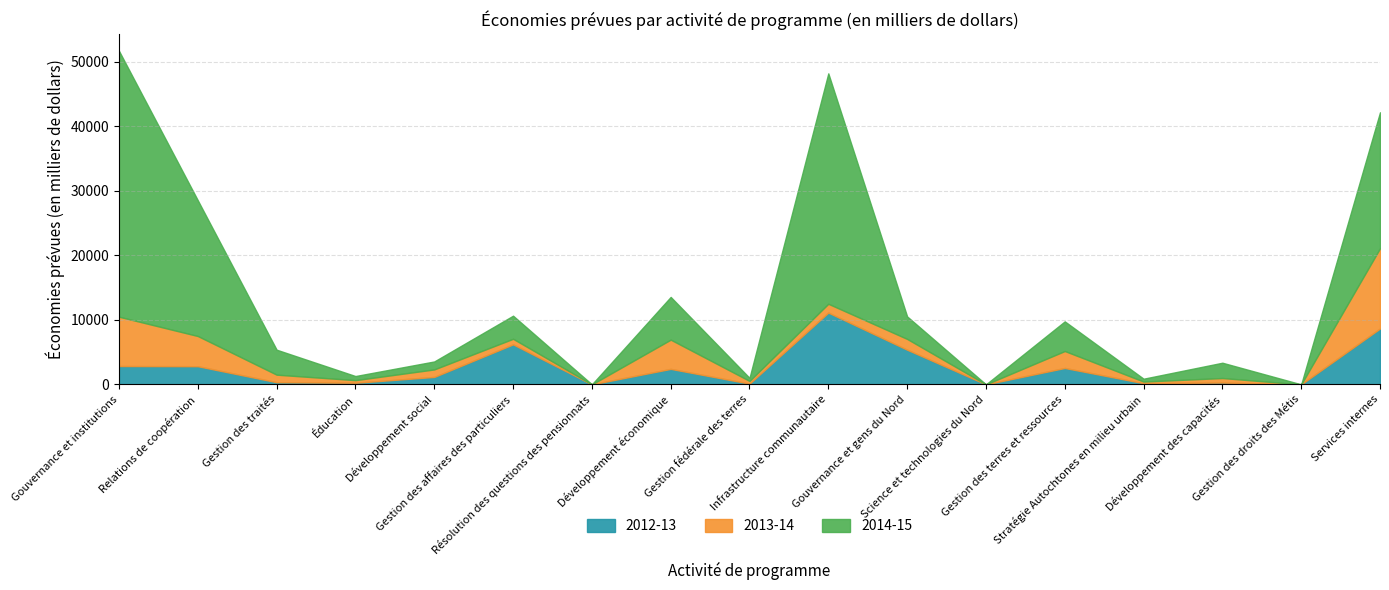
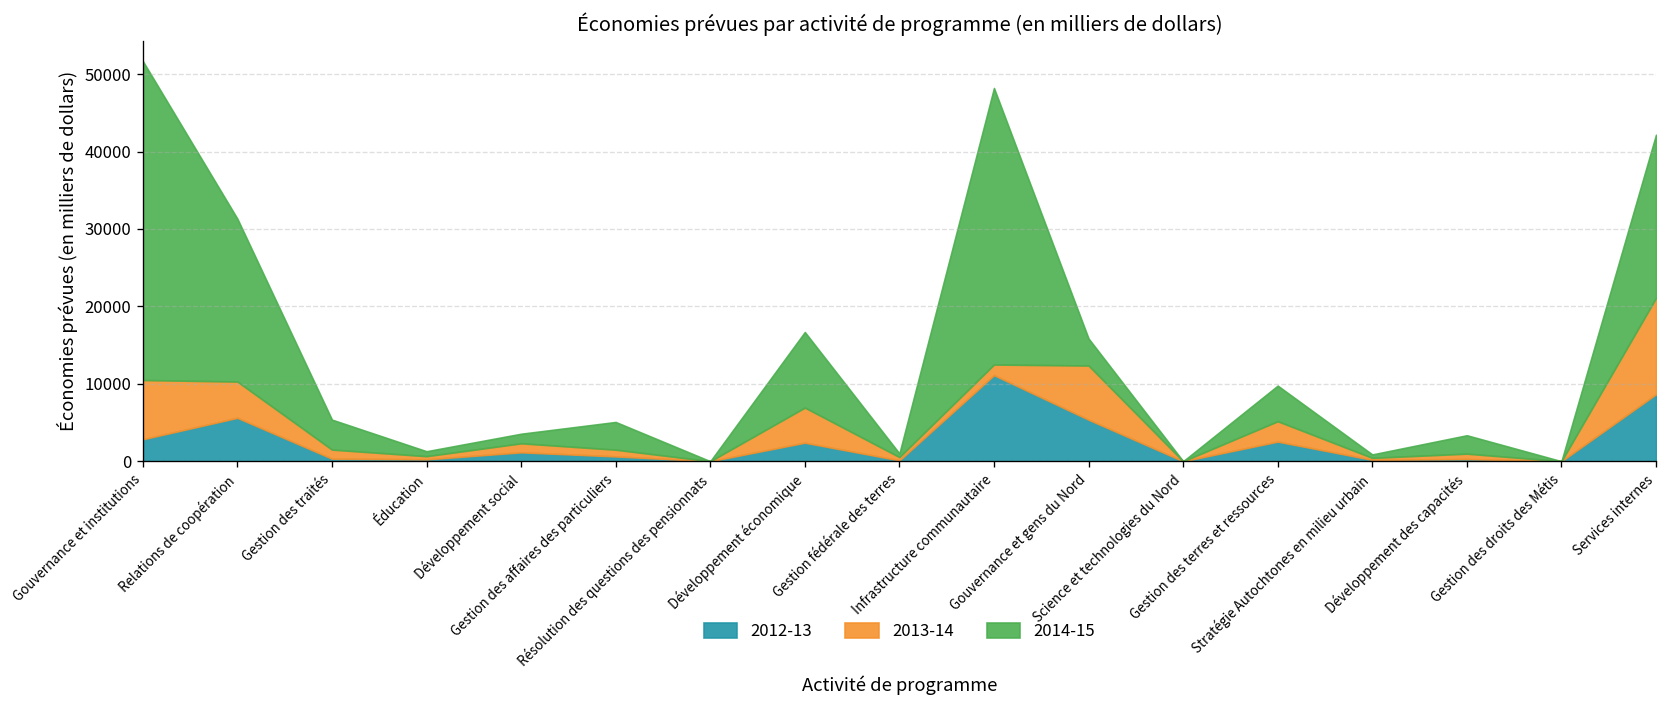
2012-13, Relations de coopération: 3000 -> 6000
2012-13, Gestion des affaires des particuliers: 6000 -> 1000
2014-15, Développement économique: 7000 -> 10000
2013-14, Gouvernance et gens du Nord: 2000 -> 7000
